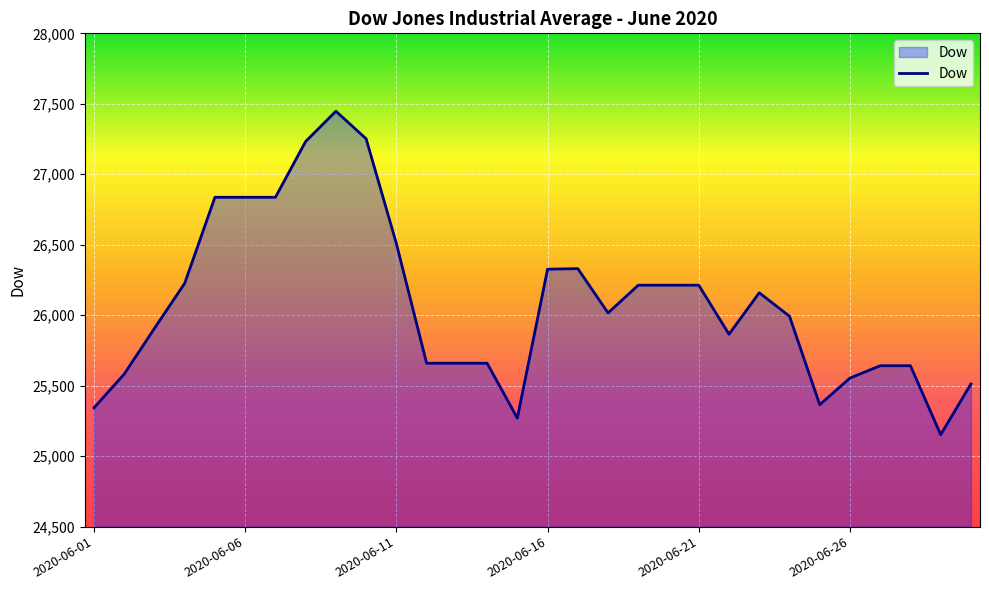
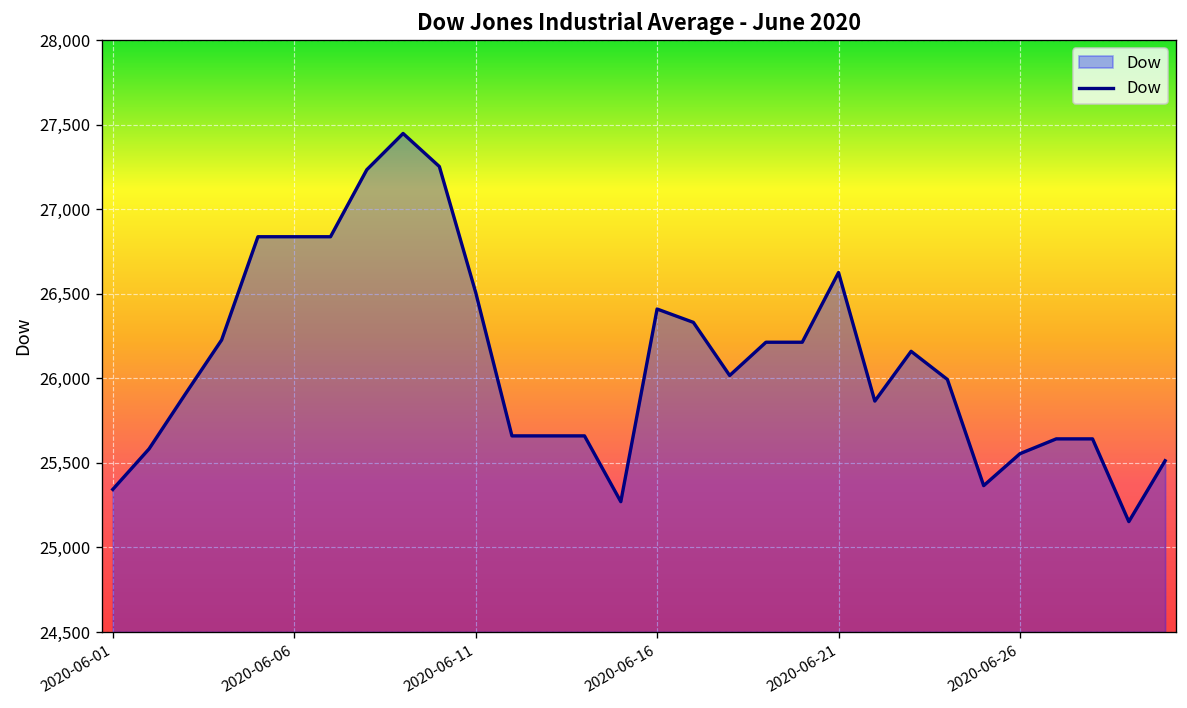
2020-06-16: 26,330 -> 26,410
2020-06-21: 26,210 -> 26,630
